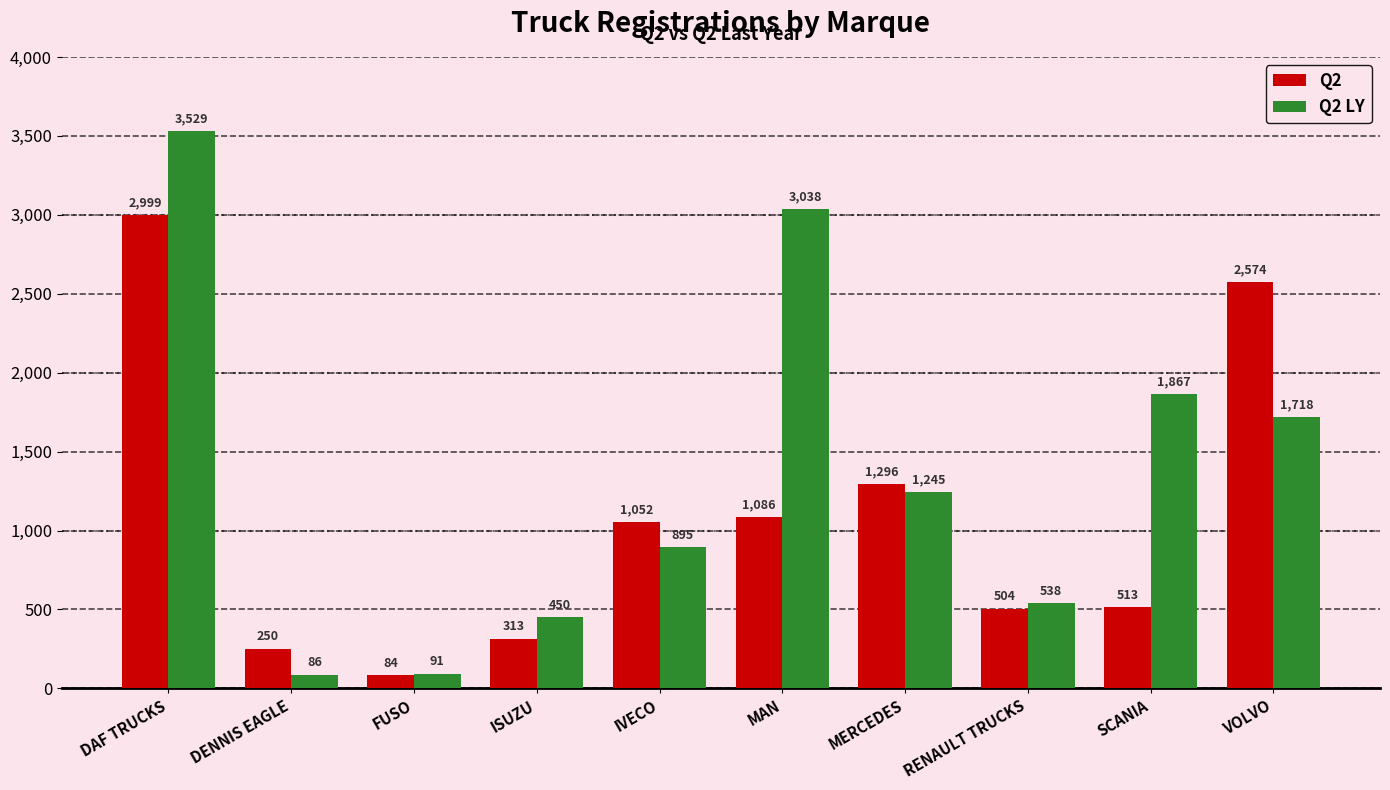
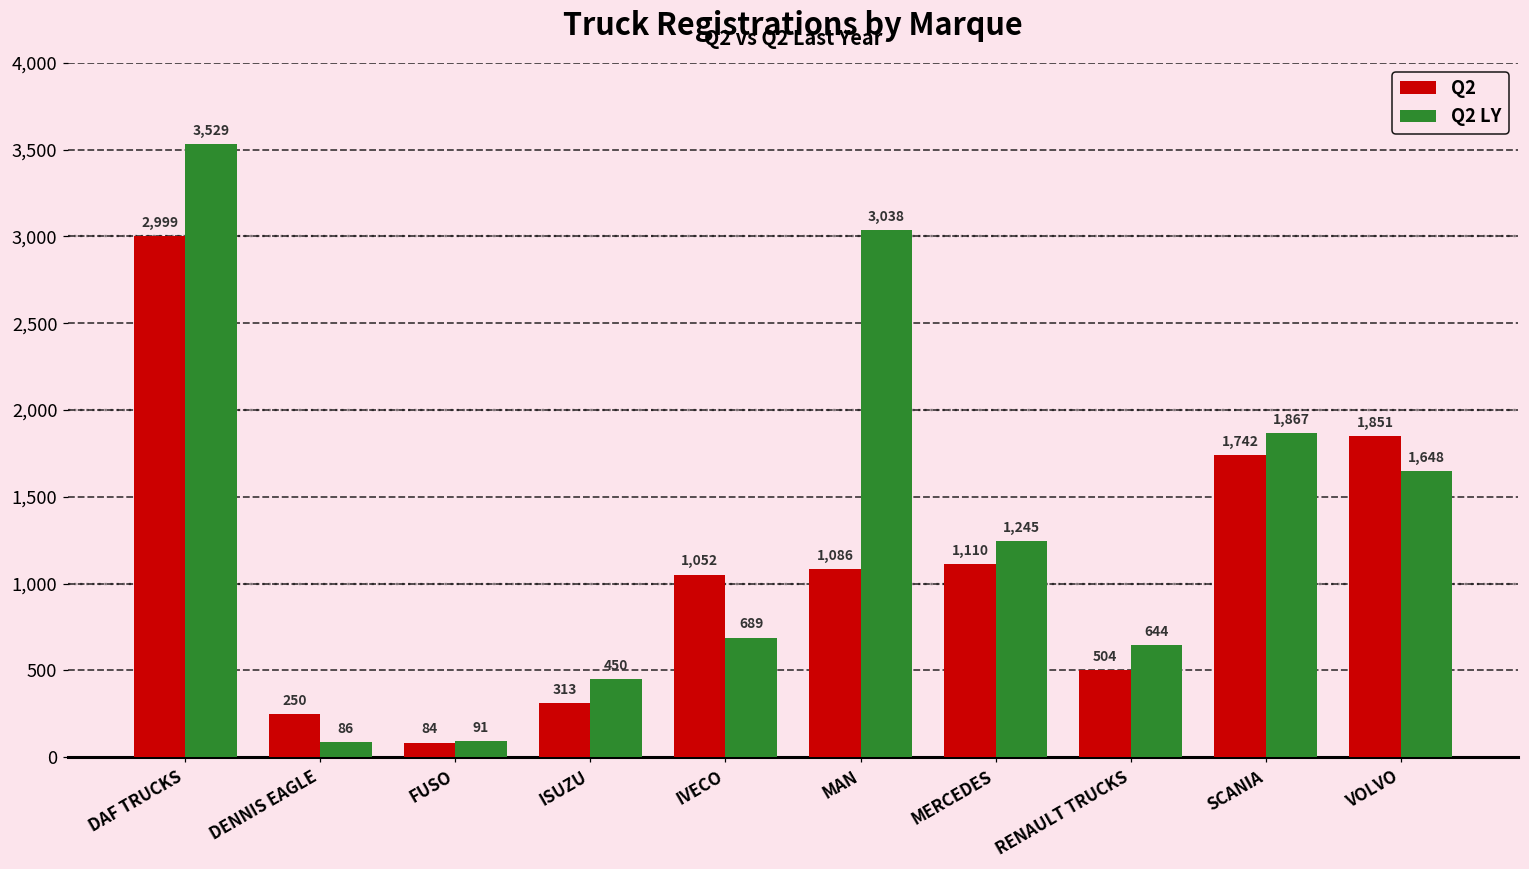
Q2 LY, IVECO: 895 -> 689
Q2, MERCEDES: 1,296 -> 1,110
Q2 LY, RENAULT TRUCKS: 538 -> 644
Q2, SCANIA: 513 -> 1,742
Q2, VOLVO: 2,574 -> 1,851
Q2 LY, VOLVO: 1,718 -> 1,648
